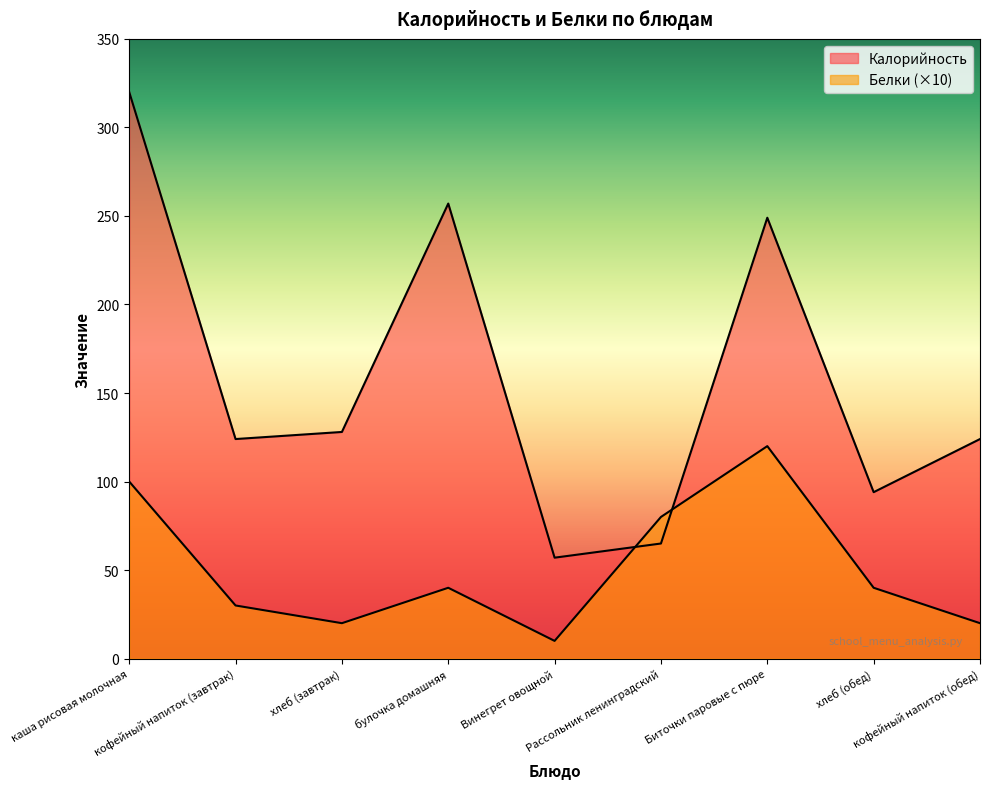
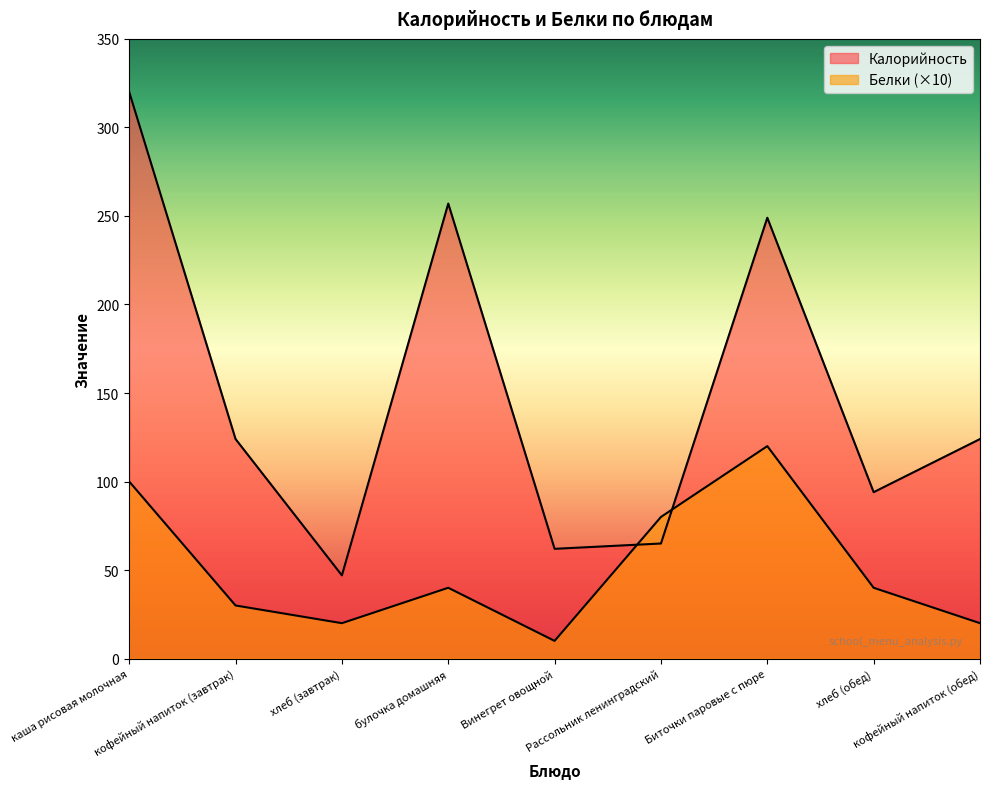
Калорийность, хлеб (завтрак): 128 -> 47
Калорийность, Винегрет овощной: 57 -> 62
